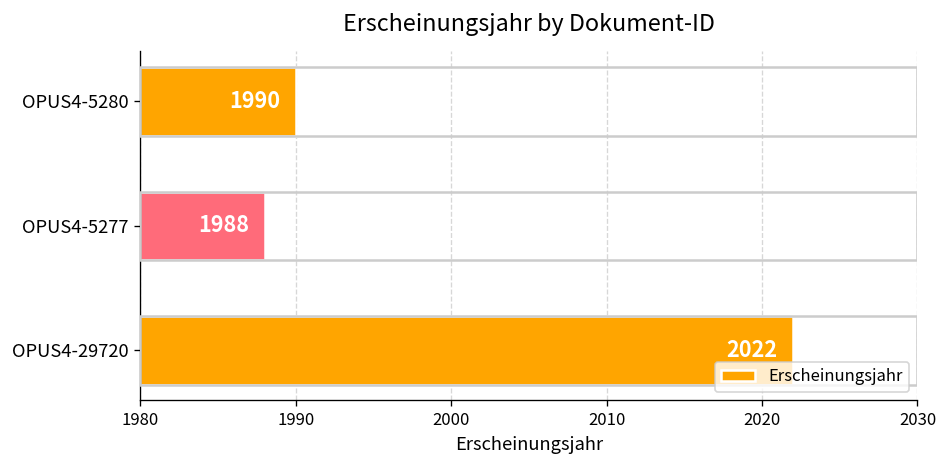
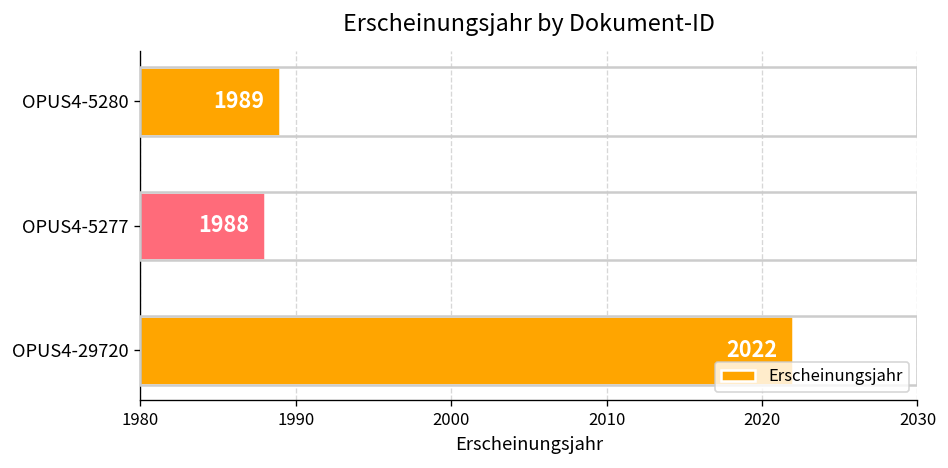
OPUS4-5280: 1990 -> 1989
